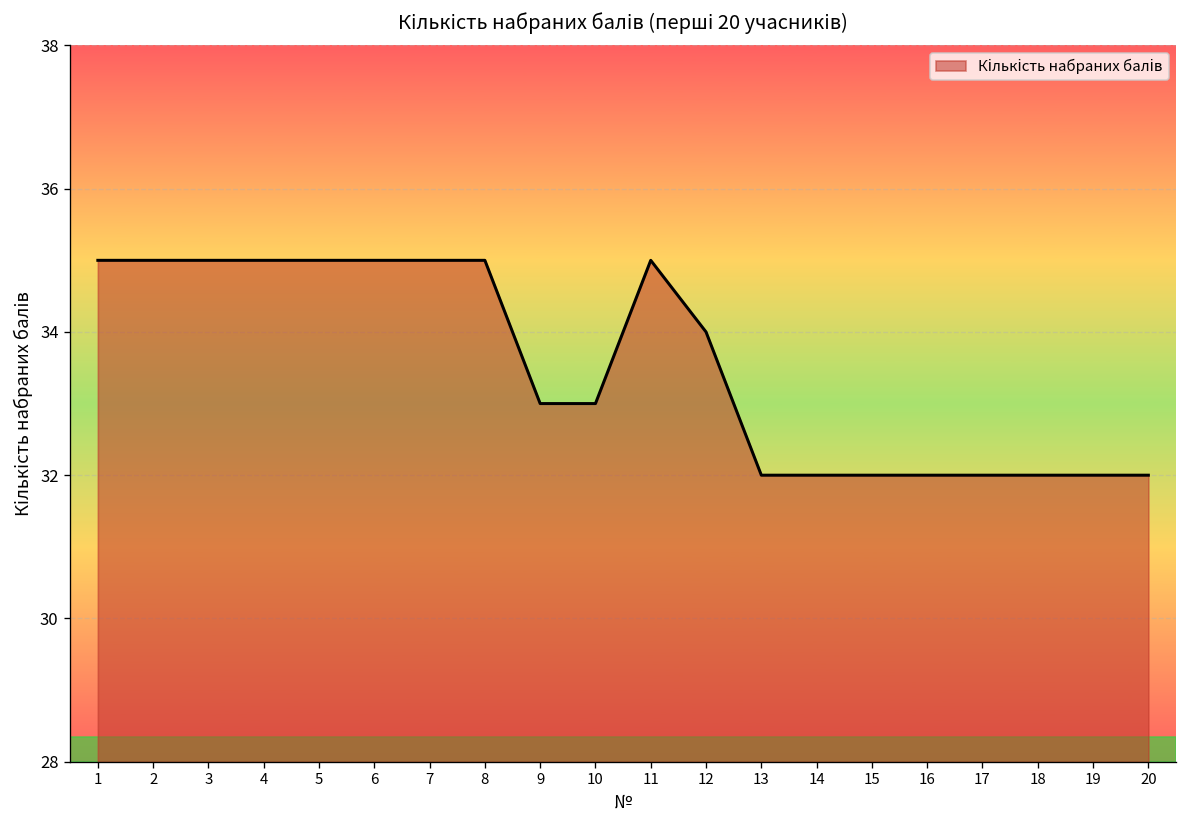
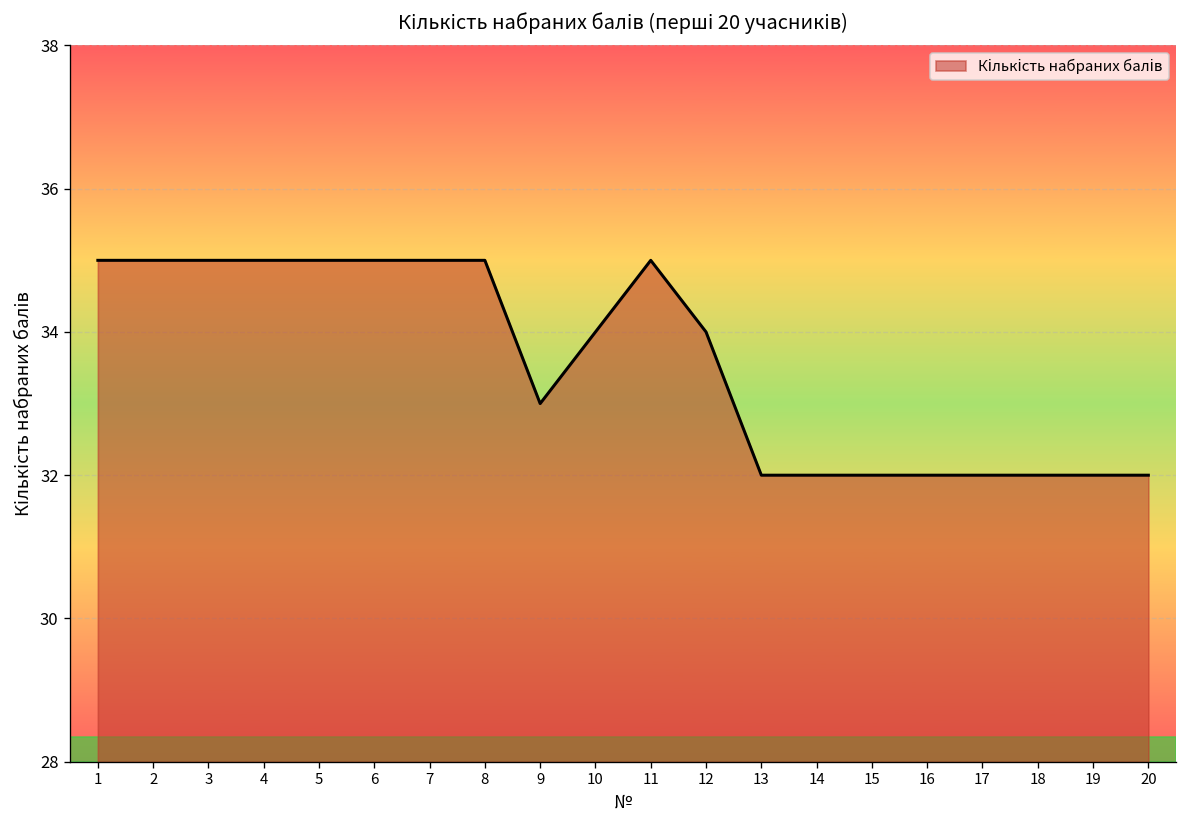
10: 33 -> 34
